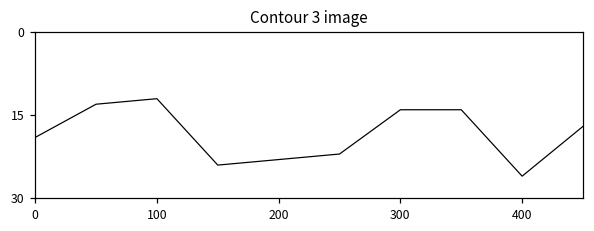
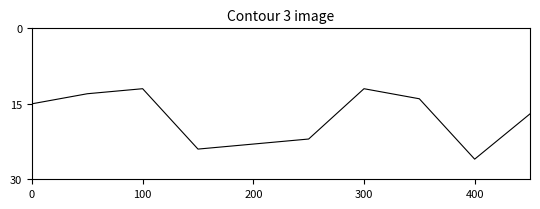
0: 19 -> 15
300: 14 -> 12
